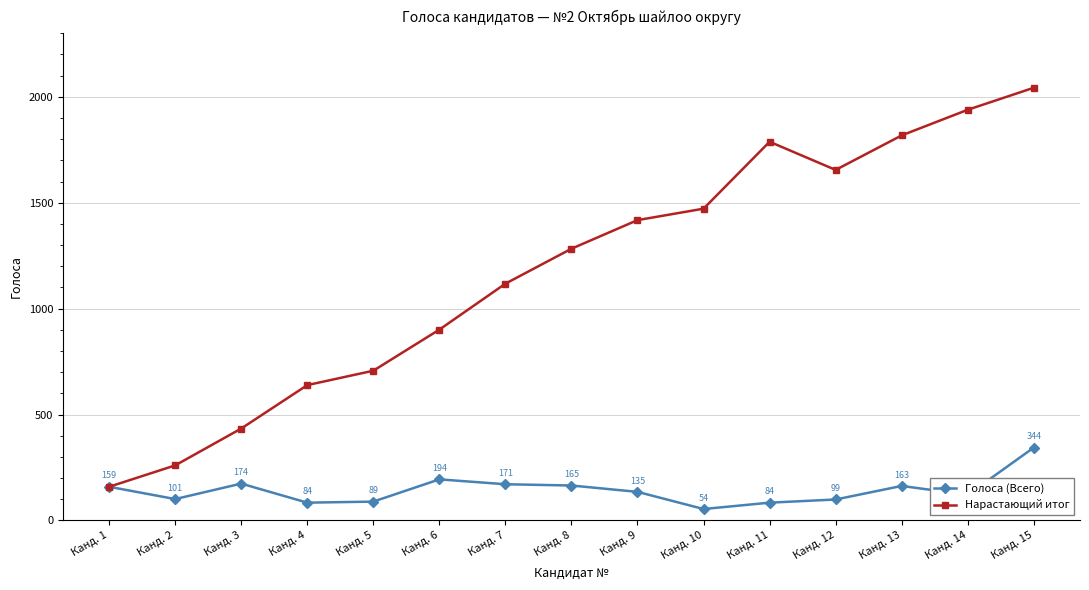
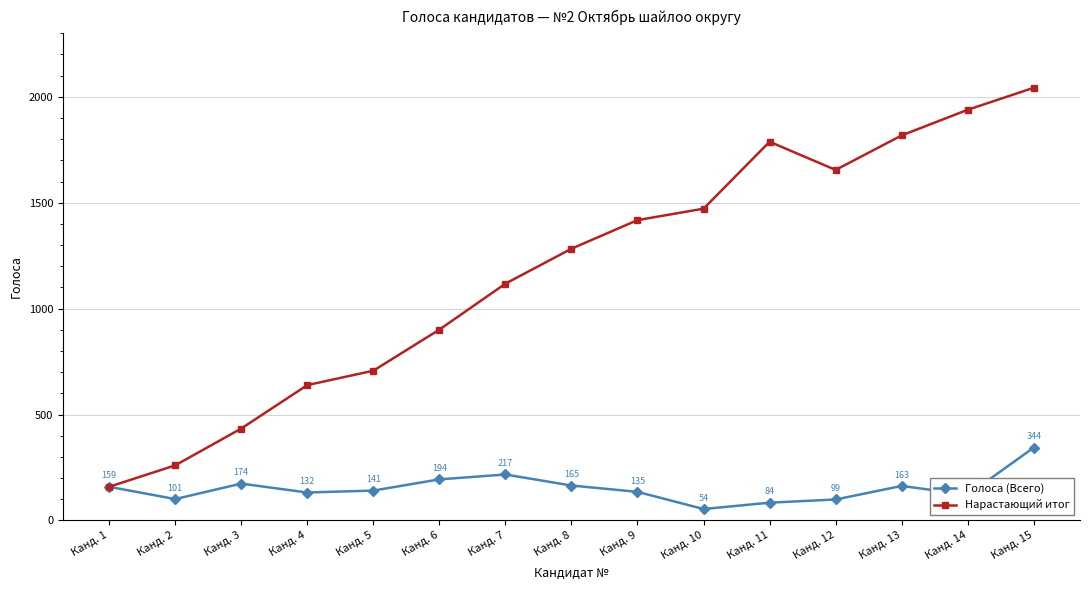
Голоса (Всего), Канд. 4: 84 -> 132
Голоса (Всего), Канд. 5: 89 -> 141
Голоса (Всего), Канд. 7: 171 -> 217
